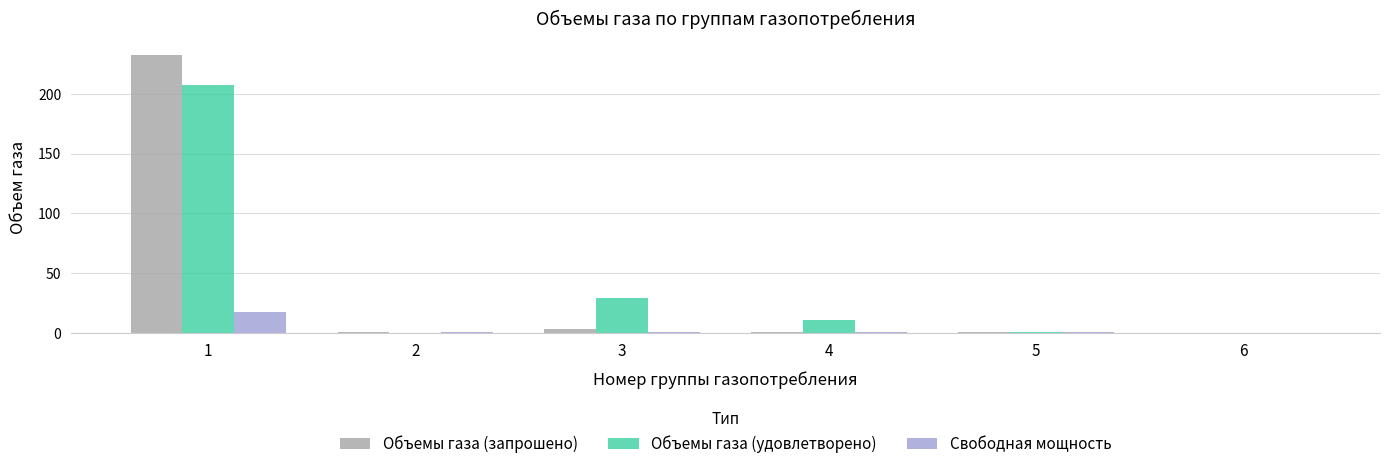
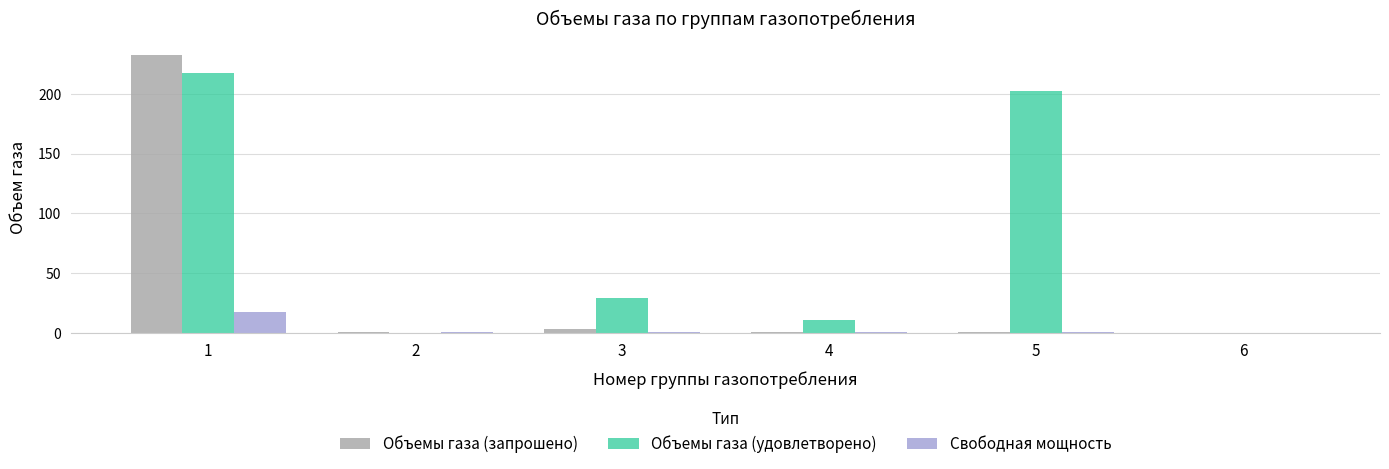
Объемы газа (удовлетворено), 1: 207 -> 218
Объемы газа (удовлетворено), 5: 0 -> 203
